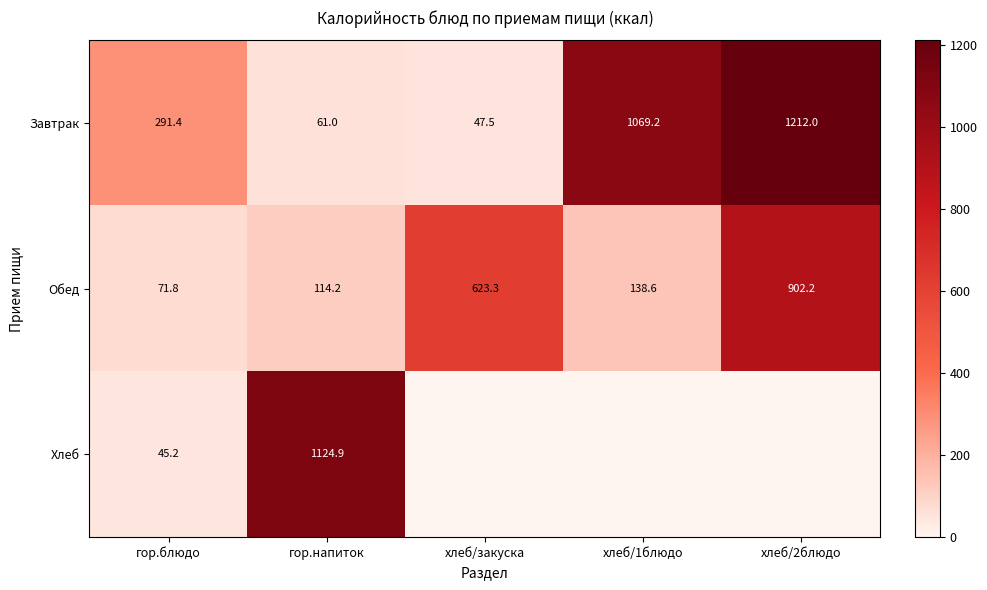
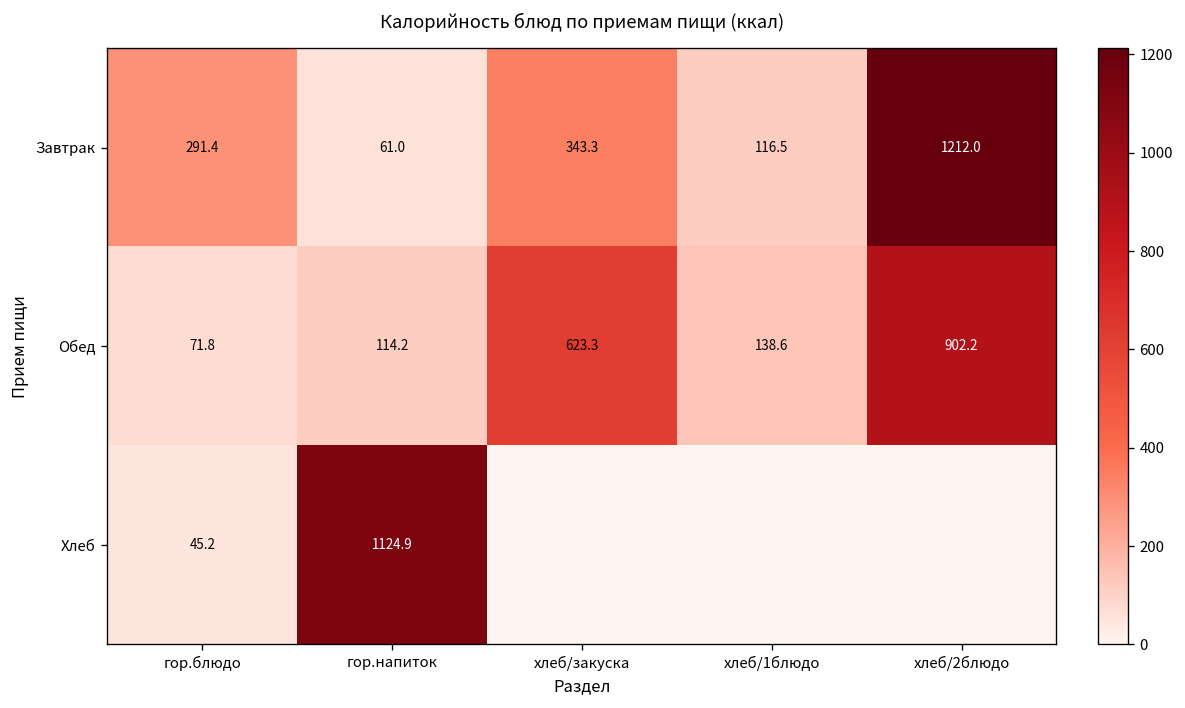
Завтрак, хлеб/закуска: 47.5 -> 343.3
Завтрак, хлеб/1блюдо: 1069.2 -> 116.5
